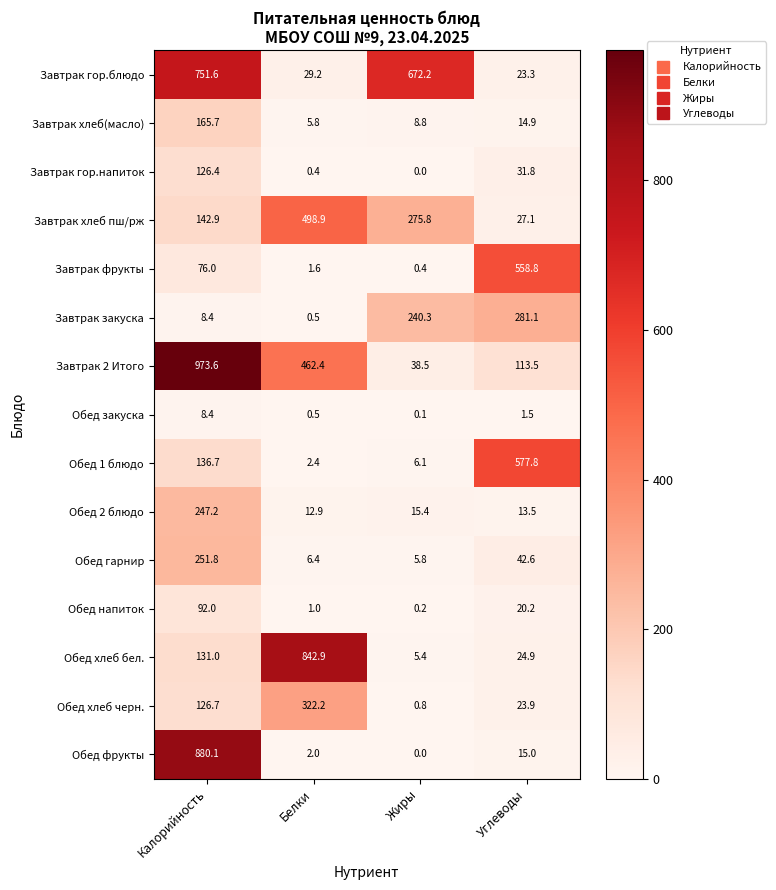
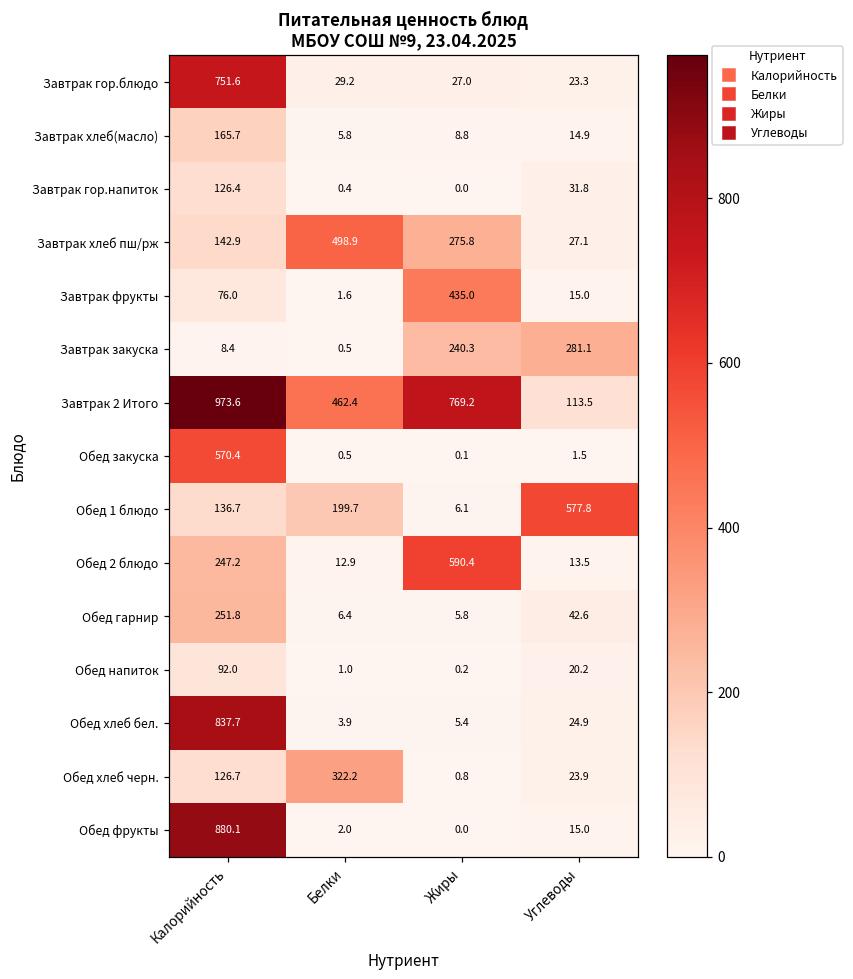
Завтрак гор.блюдо, Жиры: 672.2 -> 27.0
Завтрак фрукты, Жиры: 0.4 -> 435.0
Завтрак фрукты, Углеводы: 558.8 -> 15.0
Завтрак 2 Итого, Жиры: 38.5 -> 769.2
Обед закуска, Калорийность: 8.4 -> 570.4
Обед 1 блюдо, Белки: 2.4 -> 199.7
Обед 2 блюдо, Жиры: 15.4 -> 590.4
Обед хлеб бел., Калорийность: 131.0 -> 837.7
Обед хлеб бел., Белки: 842.9 -> 3.9
